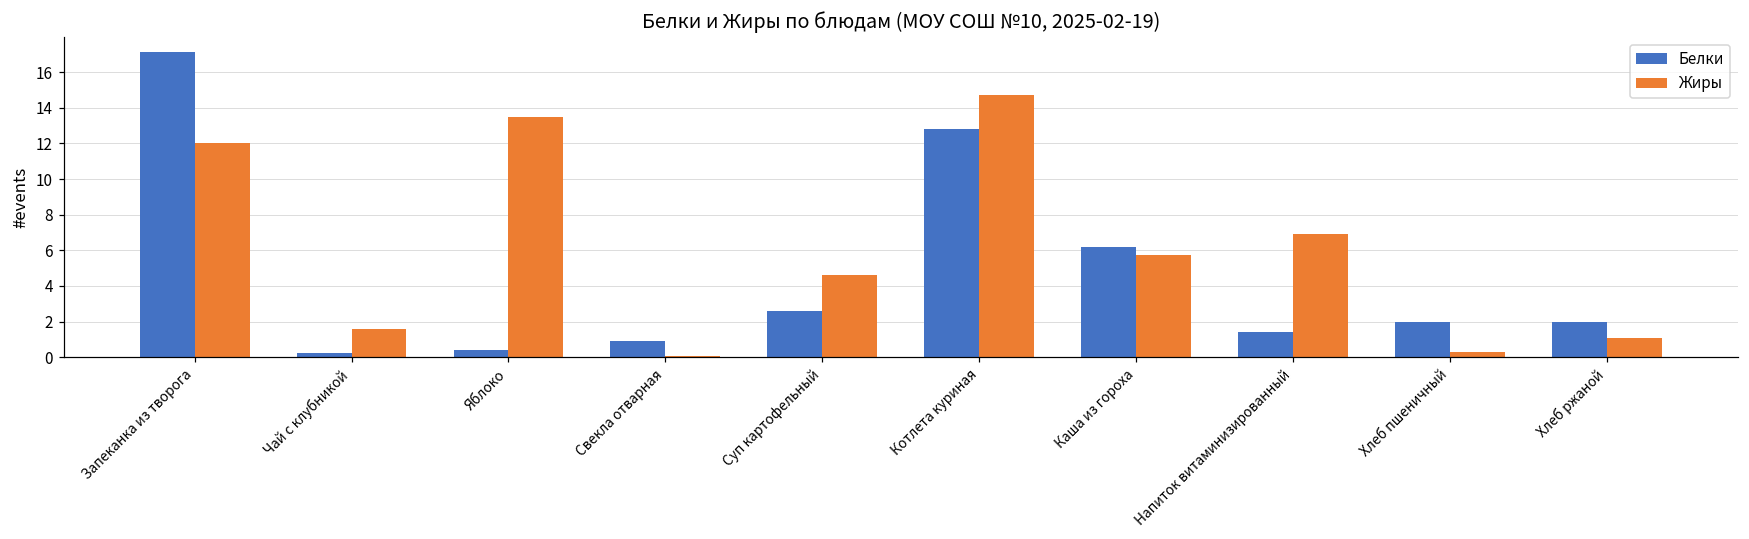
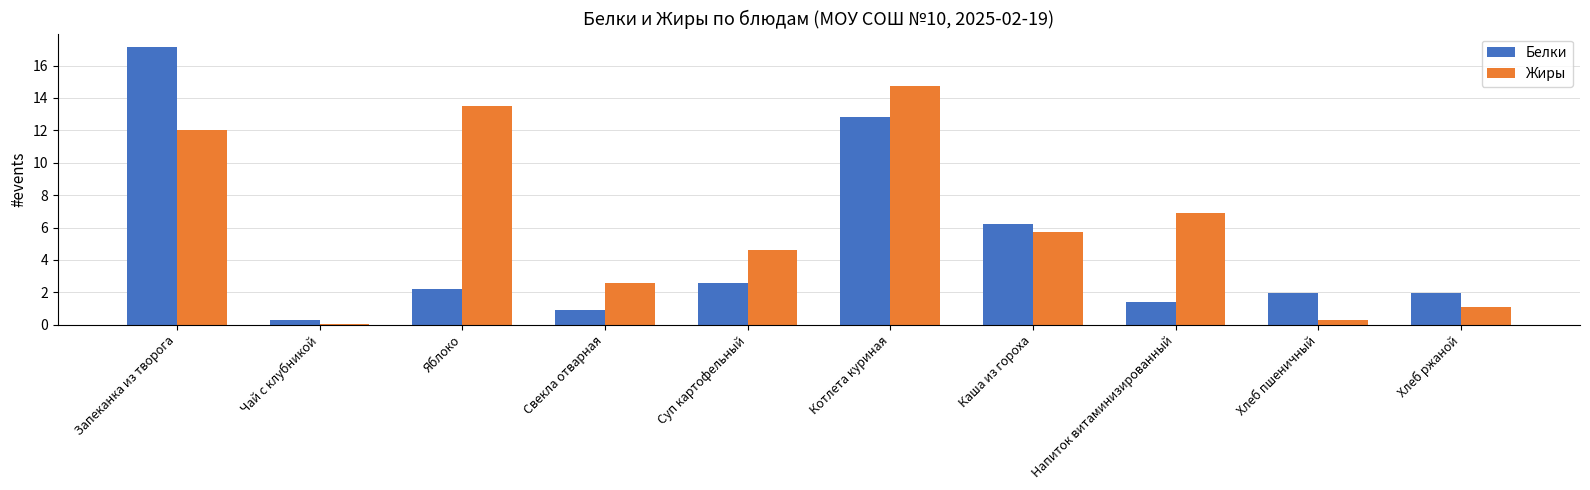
Жиры, Чай с клубникой: 1.6 -> 0.0
Белки, Яблоко: 0.4 -> 2.2
Жиры, Свекла отварная: 0.1 -> 2.6
